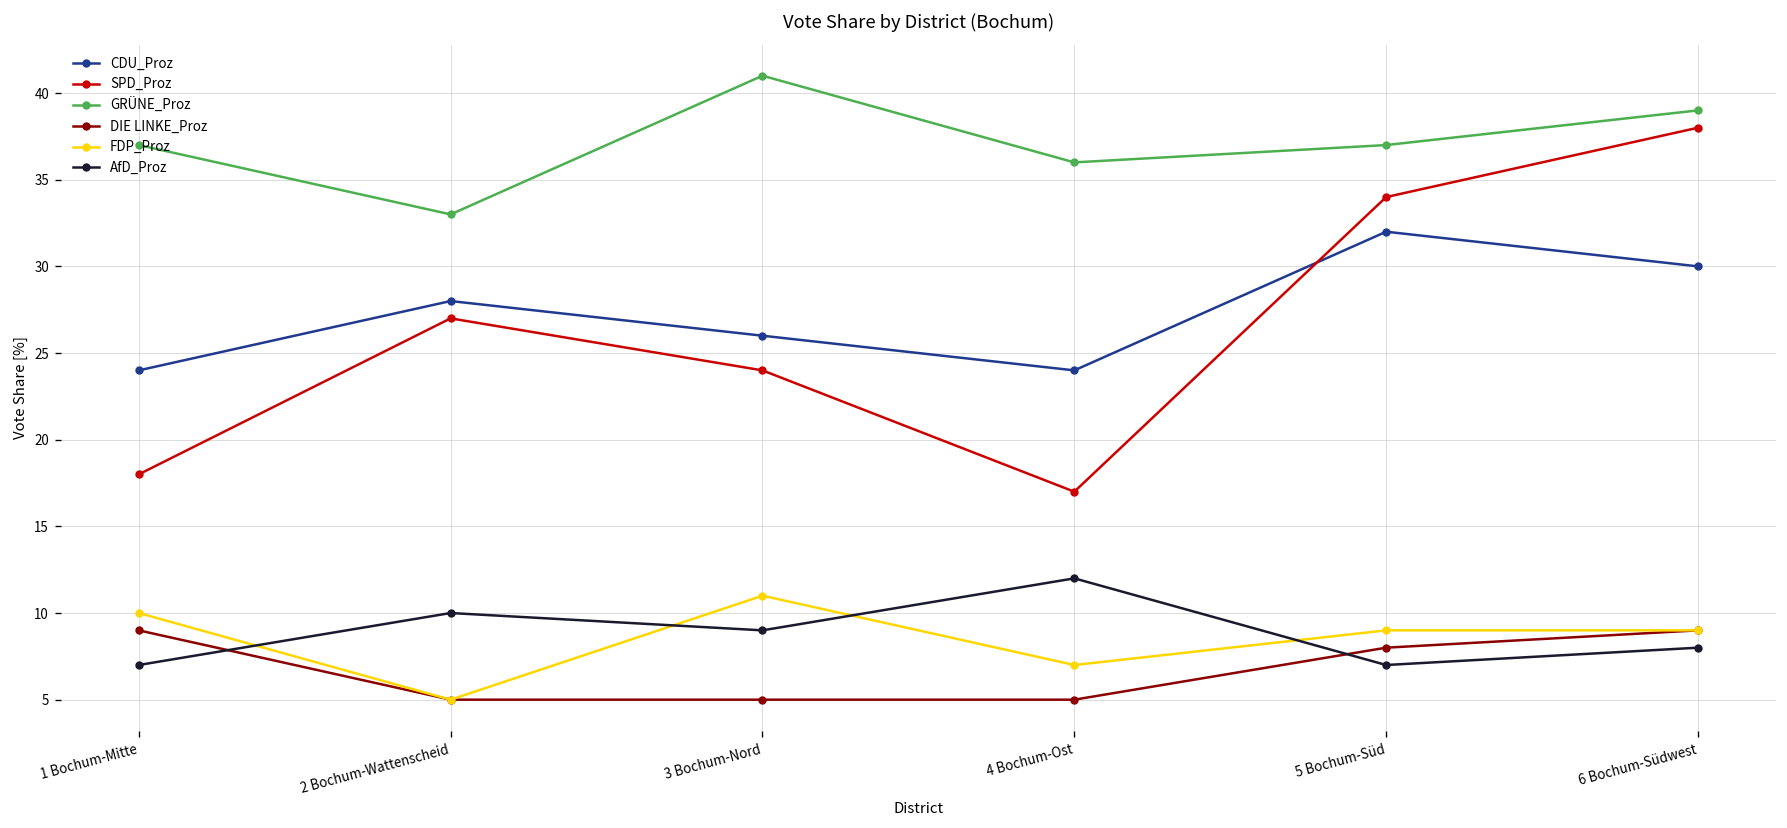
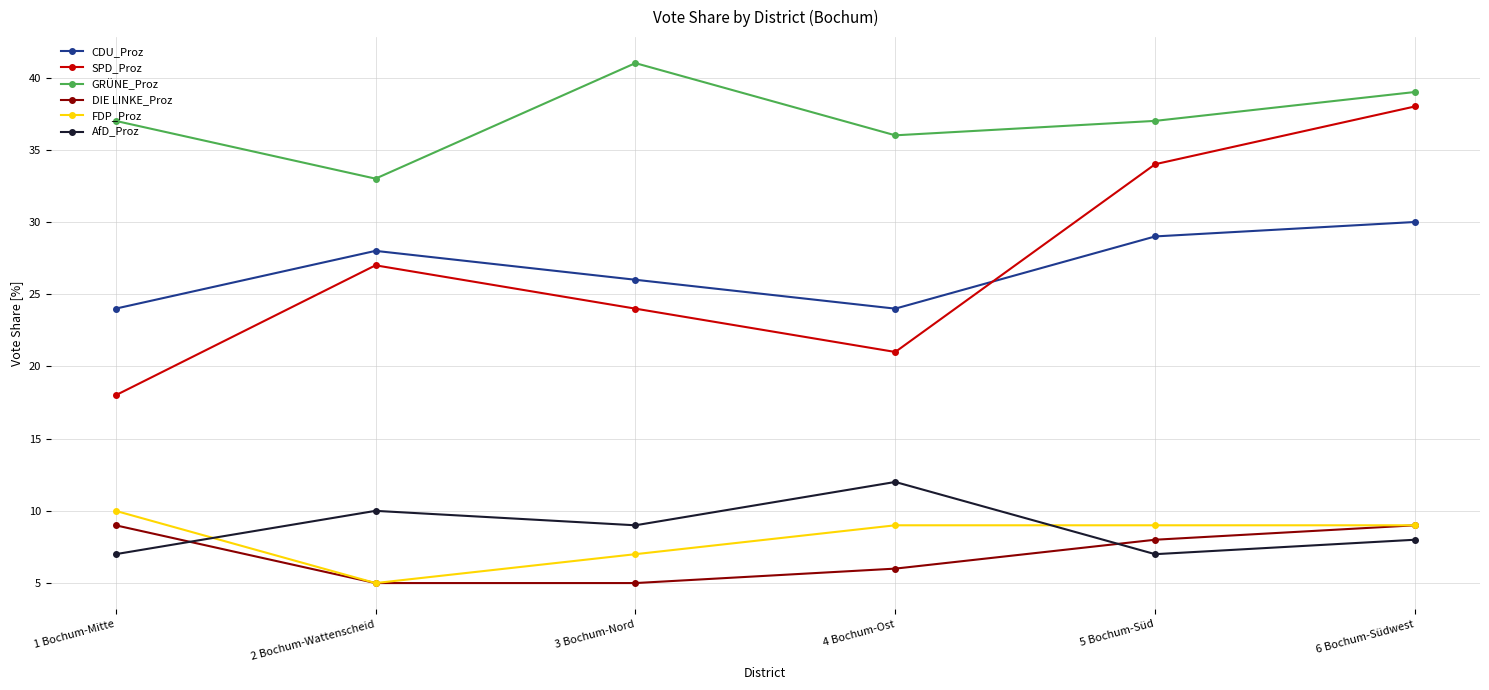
FDP_Proz, 3 Bochum-Nord: 11 -> 7
SPD_Proz, 4 Bochum-Ost: 17 -> 21
DIE LINKE_Proz, 4 Bochum-Ost: 5 -> 6
FDP_Proz, 4 Bochum-Ost: 7 -> 9
CDU_Proz, 5 Bochum-Süd: 32 -> 29
